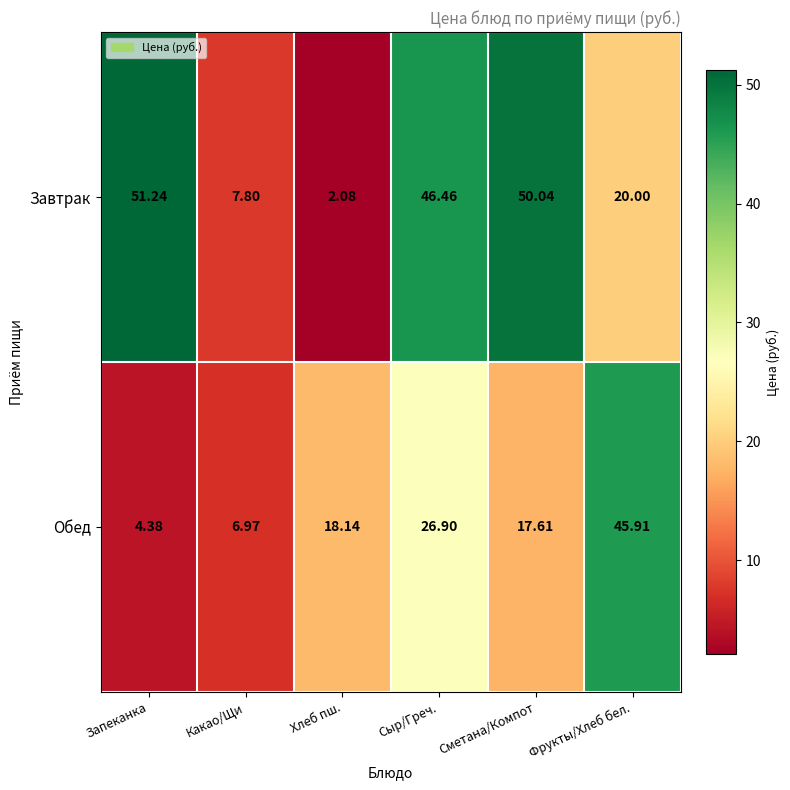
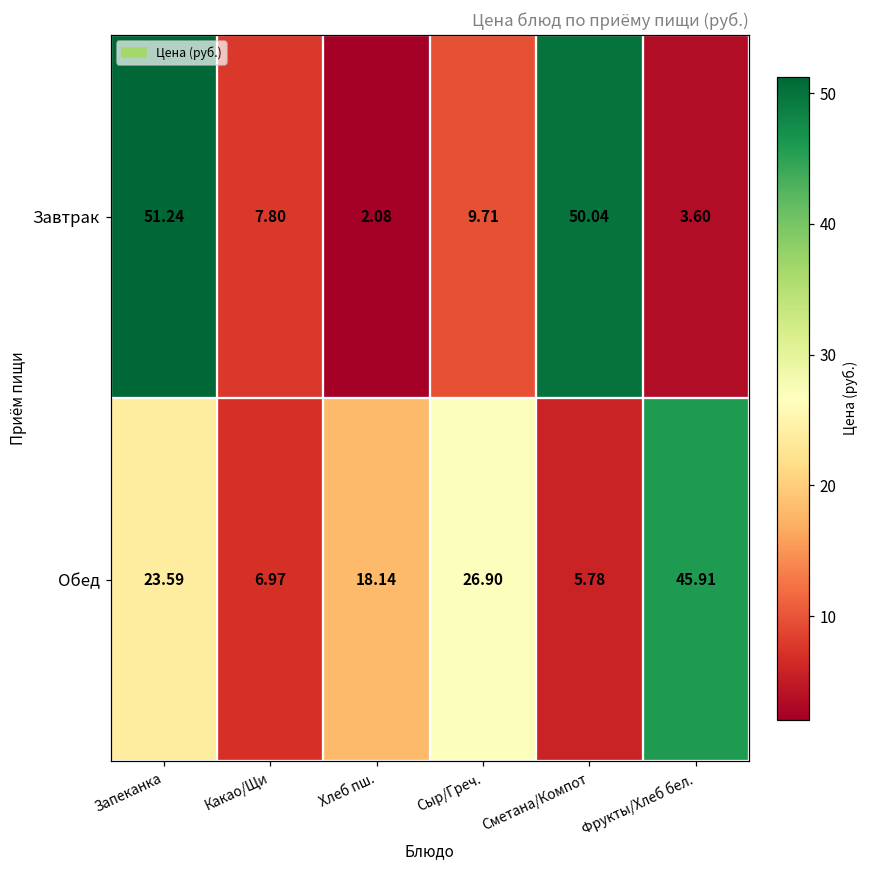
Завтрак, Сыр/Греч.: 46.46 -> 9.71
Завтрак, Фрукты/Хлеб бел.: 20.00 -> 3.60
Обед, Запеканка: 4.38 -> 23.59
Обед, Сметана/Компот: 17.61 -> 5.78
